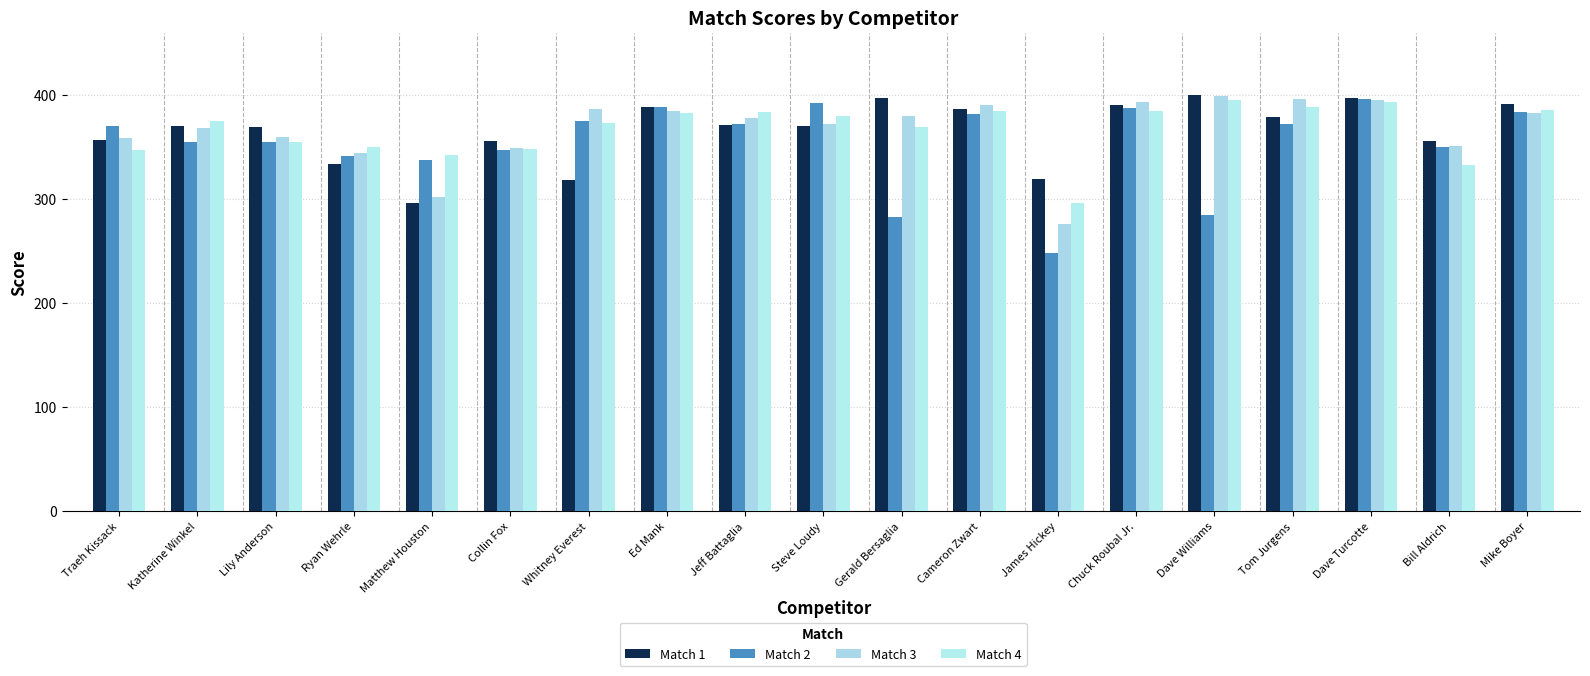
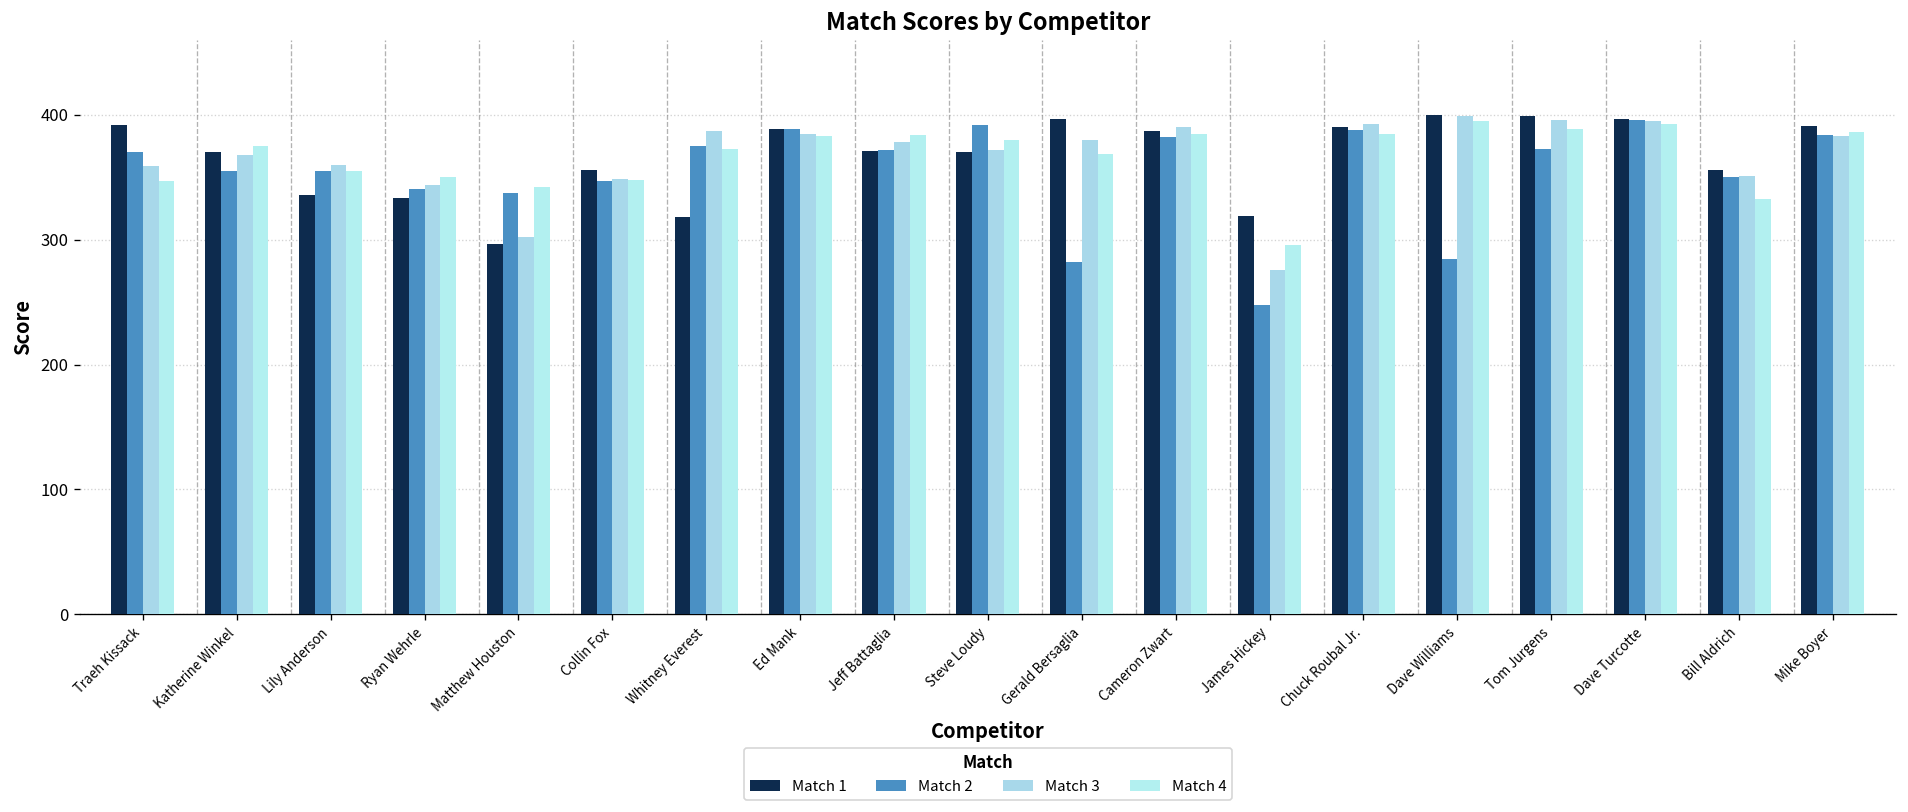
Match 1, Traeh Kissack: 357 -> 392
Match 1, Lily Anderson: 369 -> 336
Match 1, Tom Jurgens: 379 -> 399
